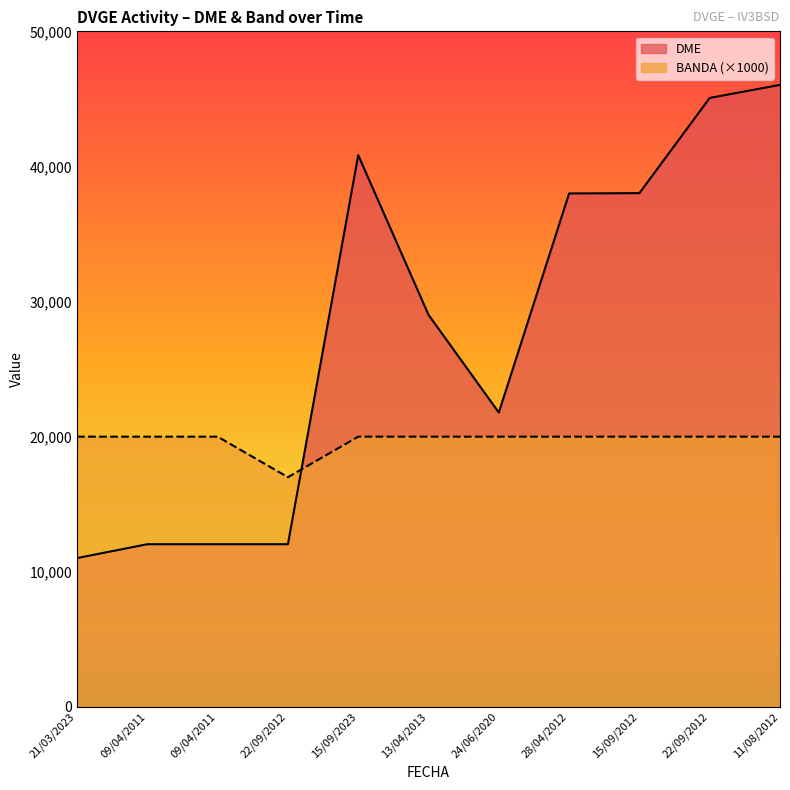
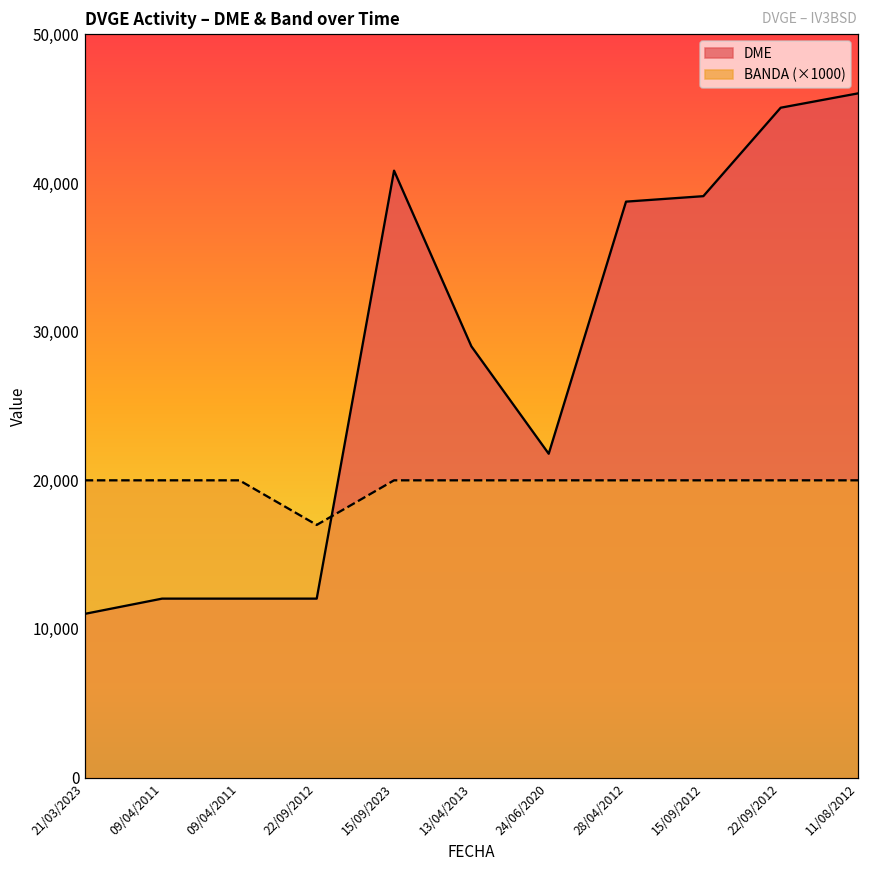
DME, 28/04/2012: 38,000 -> 38,800
DME, 15/09/2012: 38,000 -> 39,100
